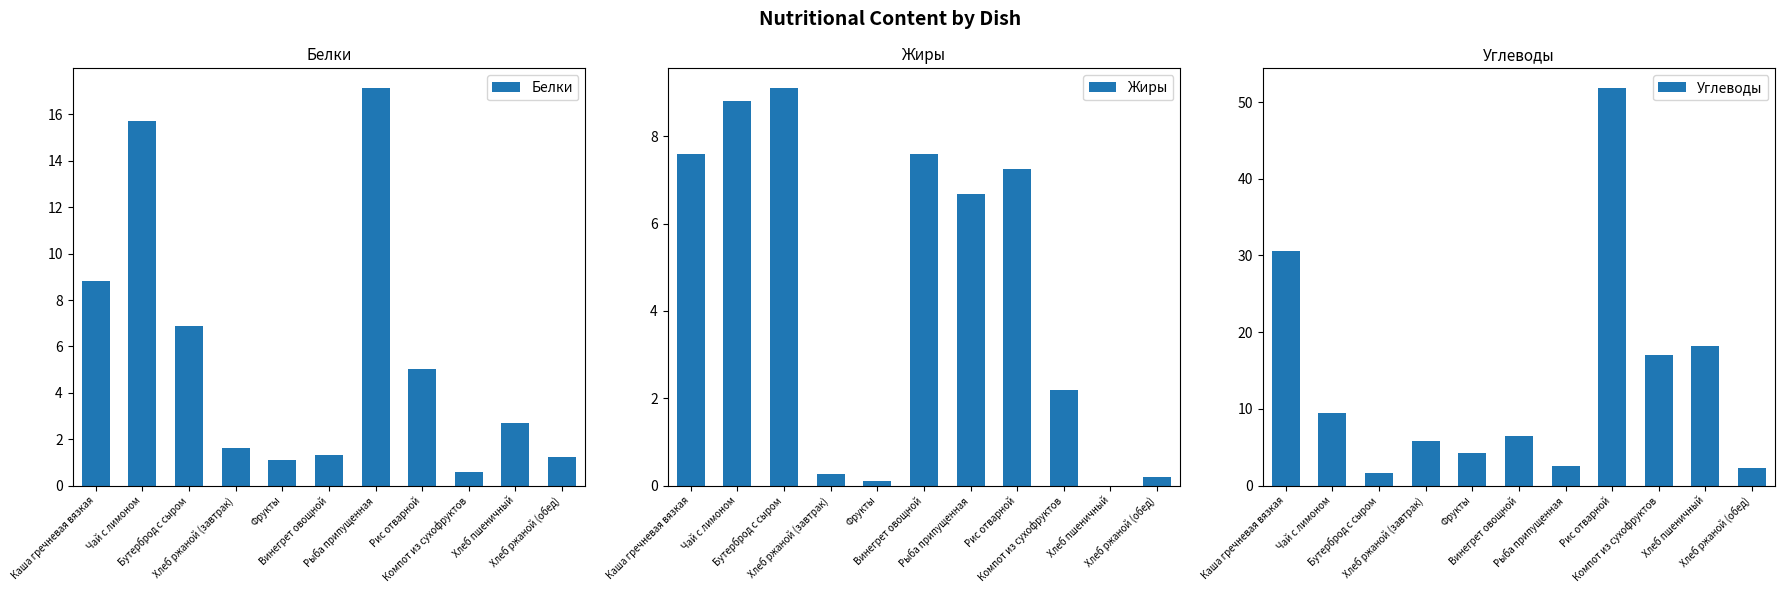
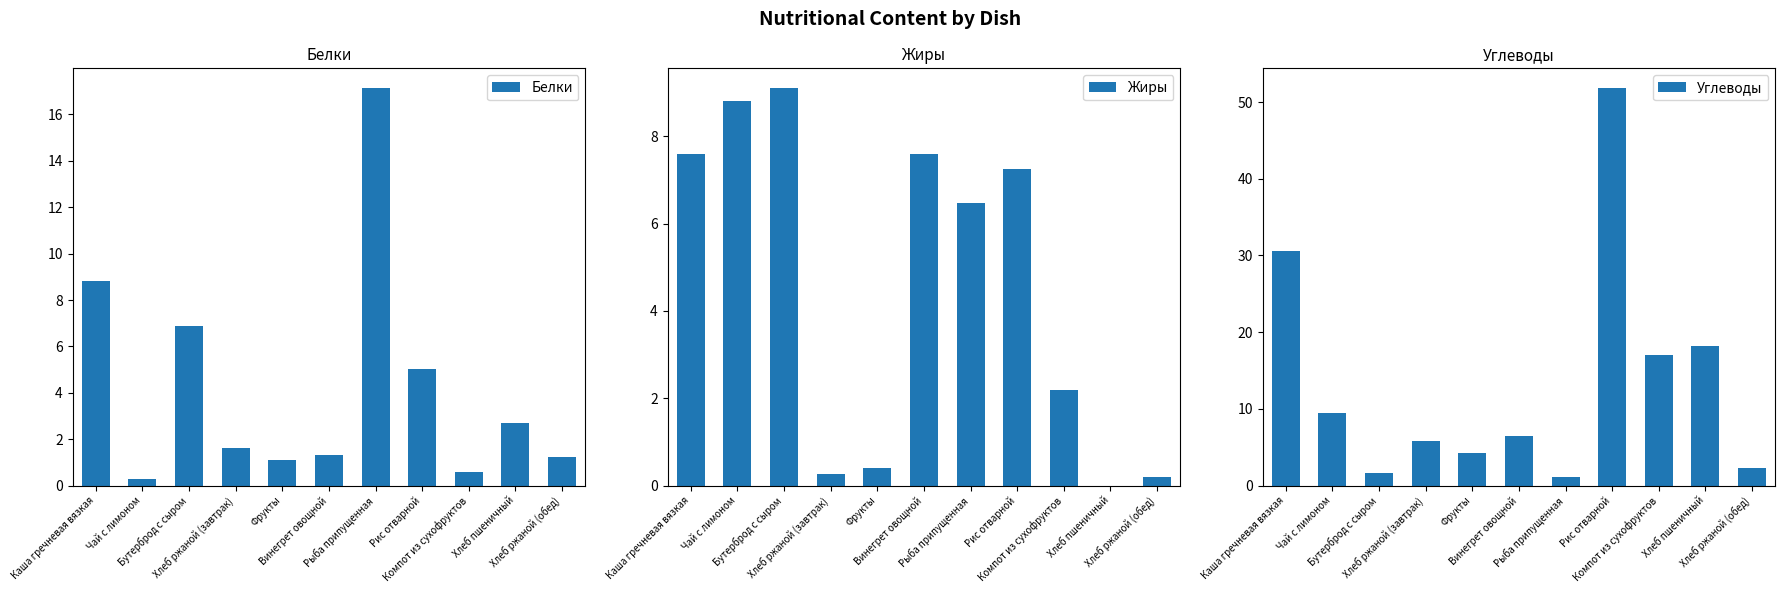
Белки, Чай с лимоном: 15.7 -> 0.3
Жиры, Фрукты: 0.1 -> 0.4
Жиры, Рыба припущенная: 6.7 -> 6.5
Углеводы, Рыба припущенная: 3 -> 1
